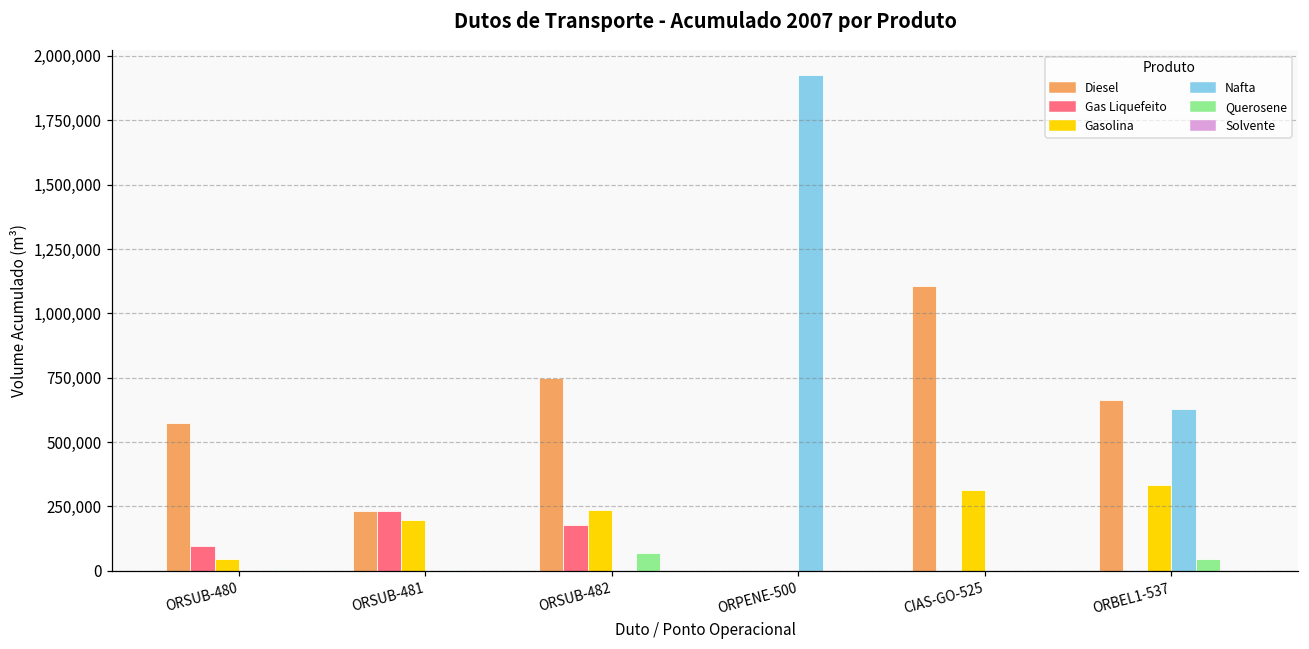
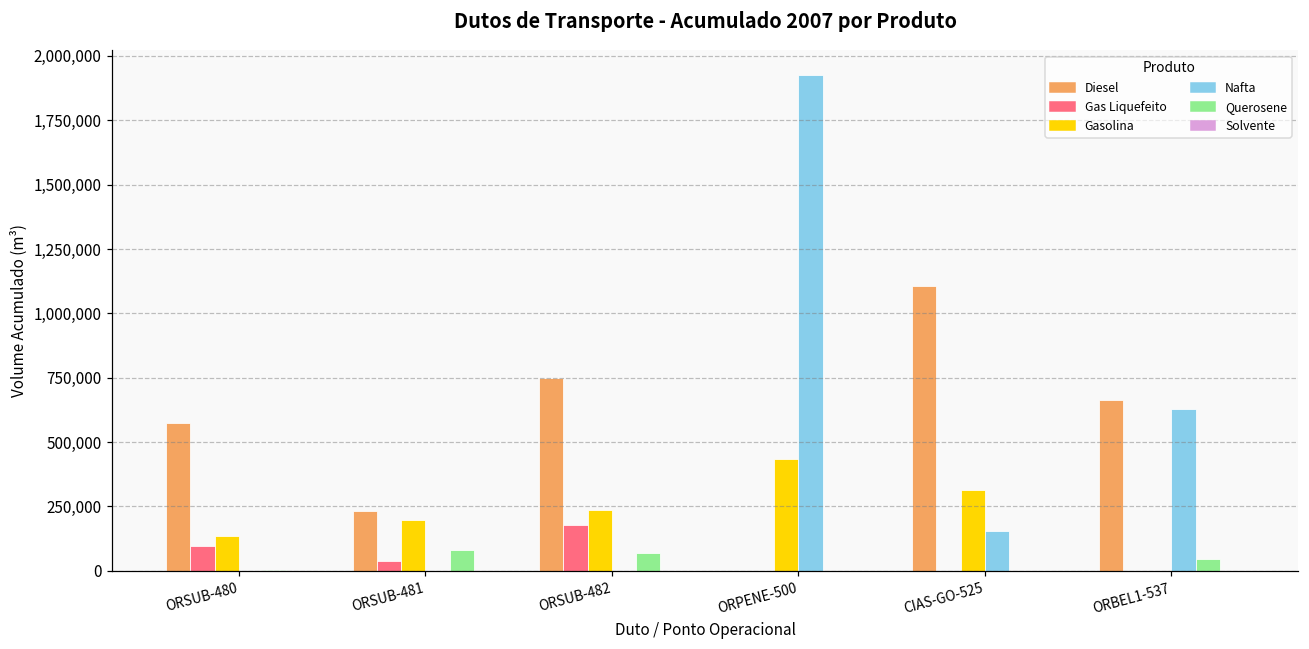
Gasolina, ORSUB-480: 40,000 -> 140,000
Gas Liquefeito, ORSUB-481: 230,000 -> 40,000
Querosene, ORSUB-481: 0 -> 80,000
Gasolina, ORPENE-500: 0 -> 430,000
Nafta, CIAS-GO-525: 0 -> 160,000
Gasolina, ORBEL1-537: 330,000 -> 0
